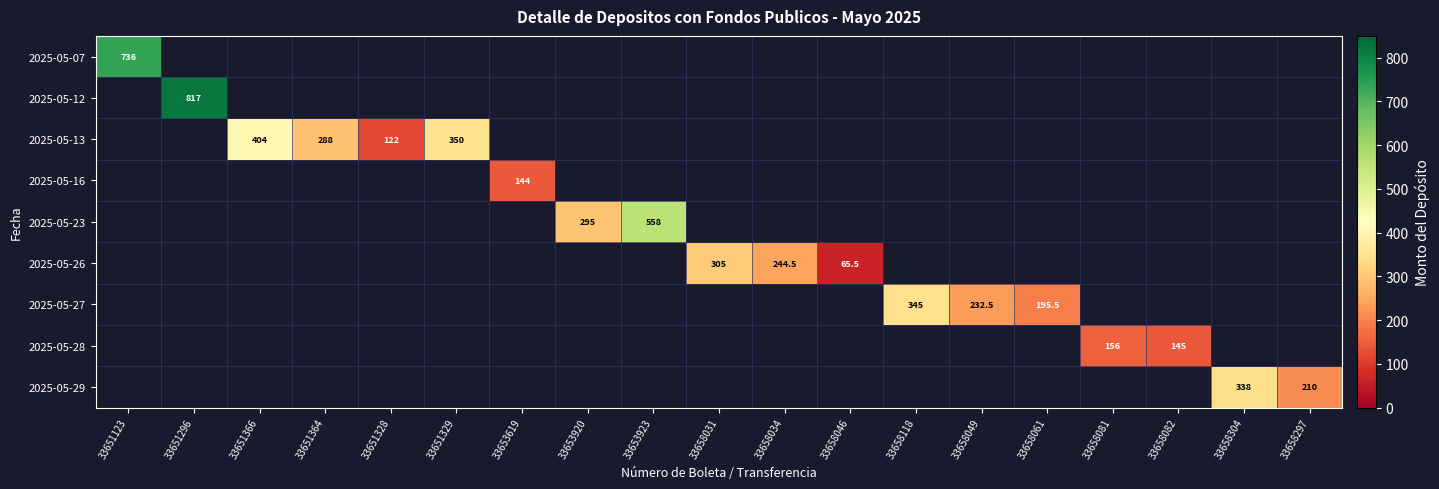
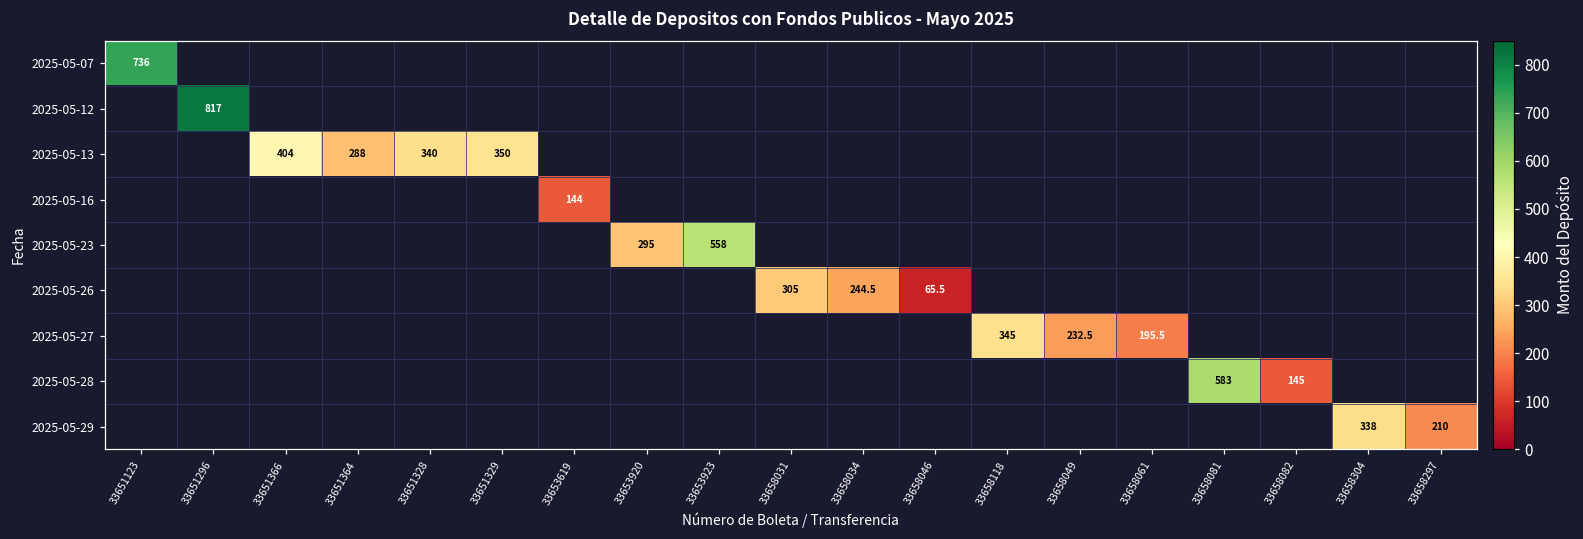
2025-05-13, 33651328: 122 -> 340
2025-05-28, 33658081: 156 -> 583
